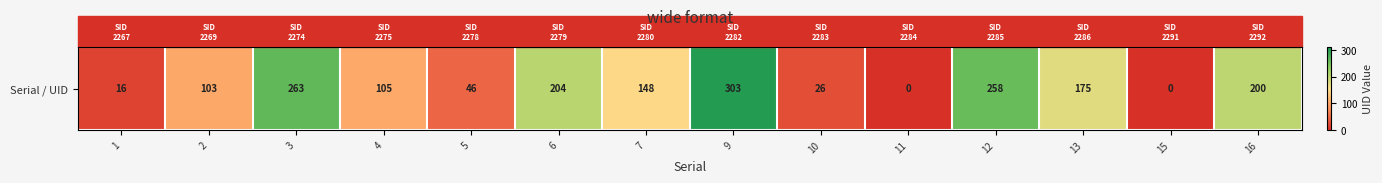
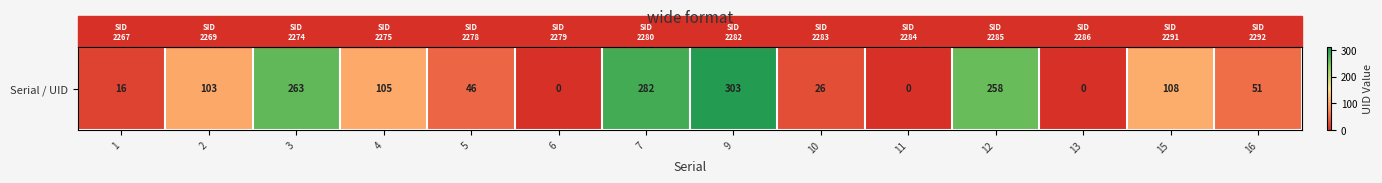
Serial / UID, 6: 204 -> 0
Serial / UID, 7: 148 -> 282
Serial / UID, 13: 175 -> 0
Serial / UID, 15: 0 -> 108
Serial / UID, 16: 200 -> 51
